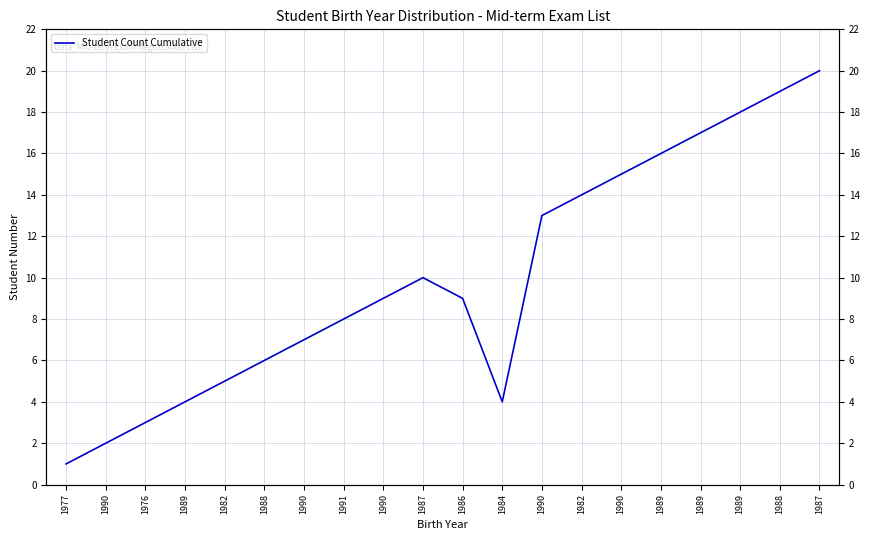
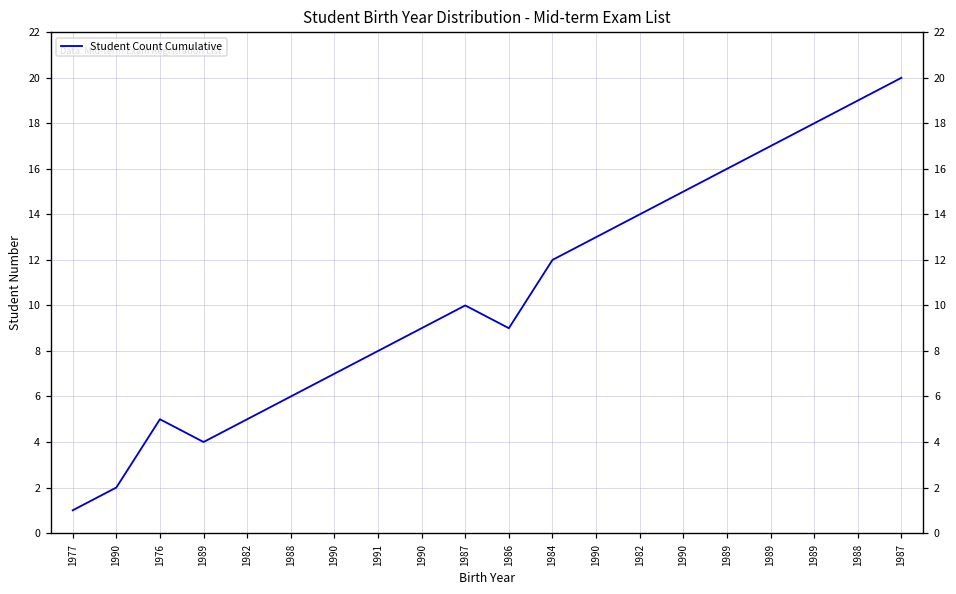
1976: 3 -> 5
1984: 4 -> 12
